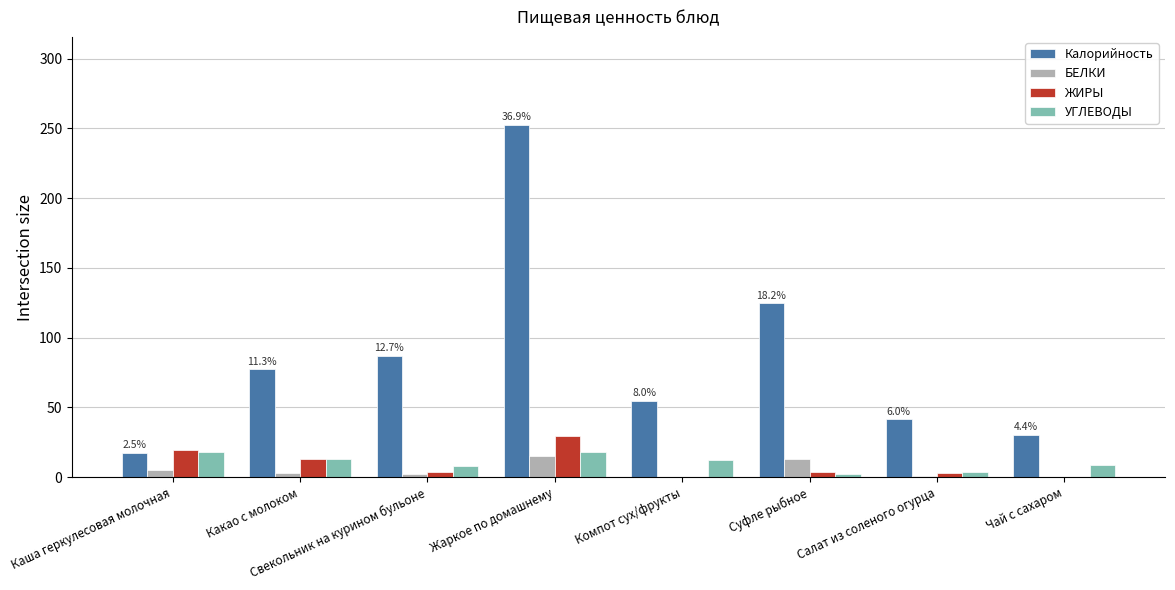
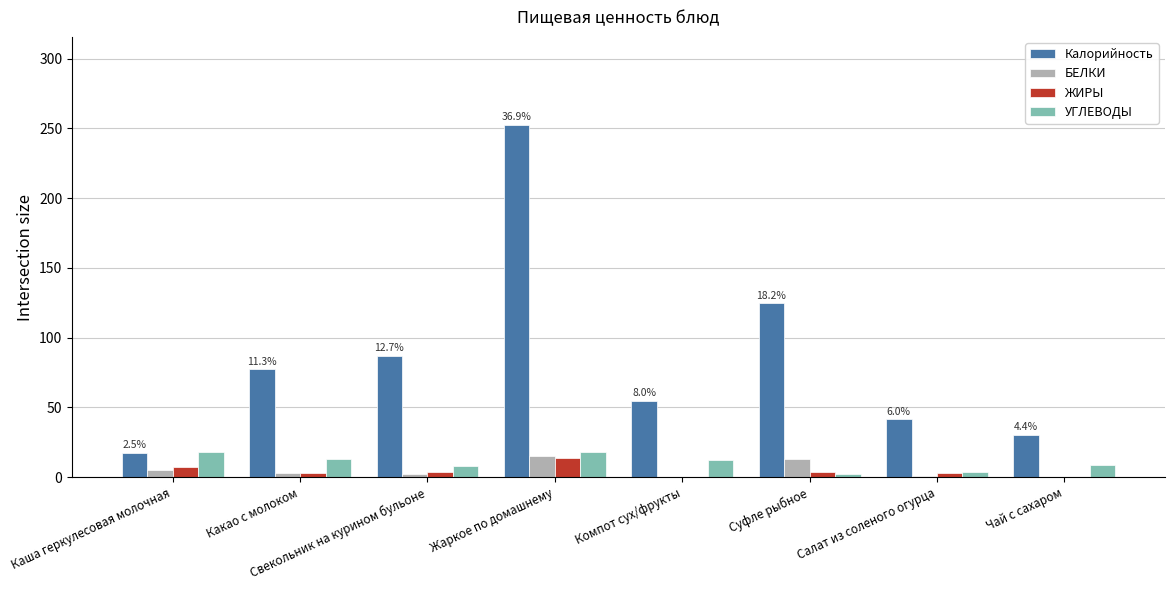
ЖИРЫ, Каша геркулесовая молочная: 19 -> 7
ЖИРЫ, Какао с молоком: 13 -> 3
ЖИРЫ, Жаркое по домашнему: 30 -> 13
